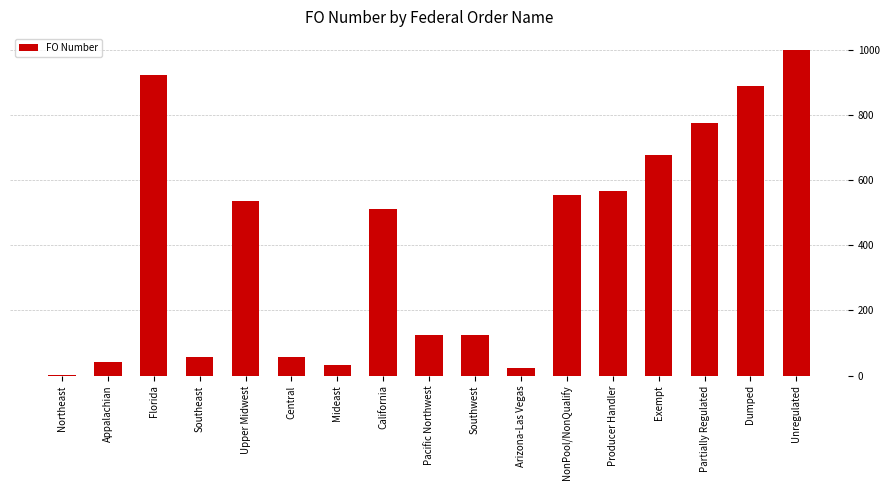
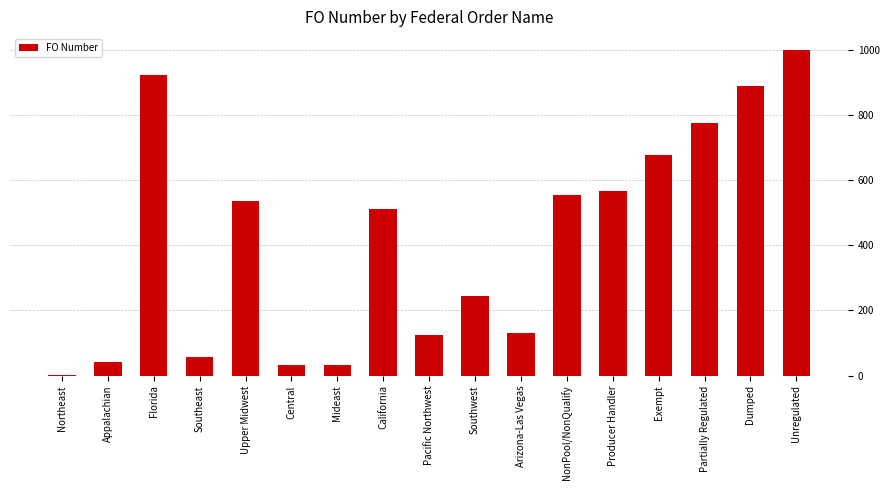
Central: 60 -> 30
Southwest: 130 -> 250
Arizona-Las Vegas: 20 -> 130
